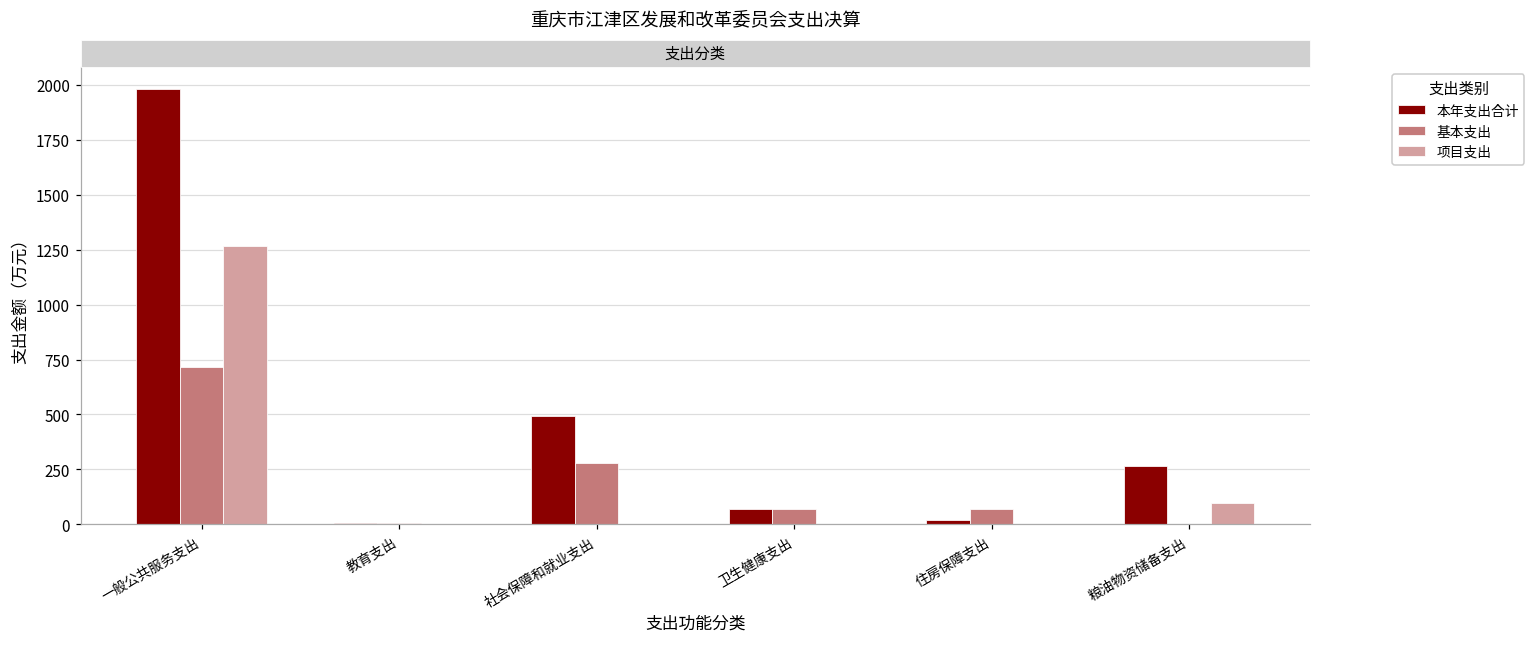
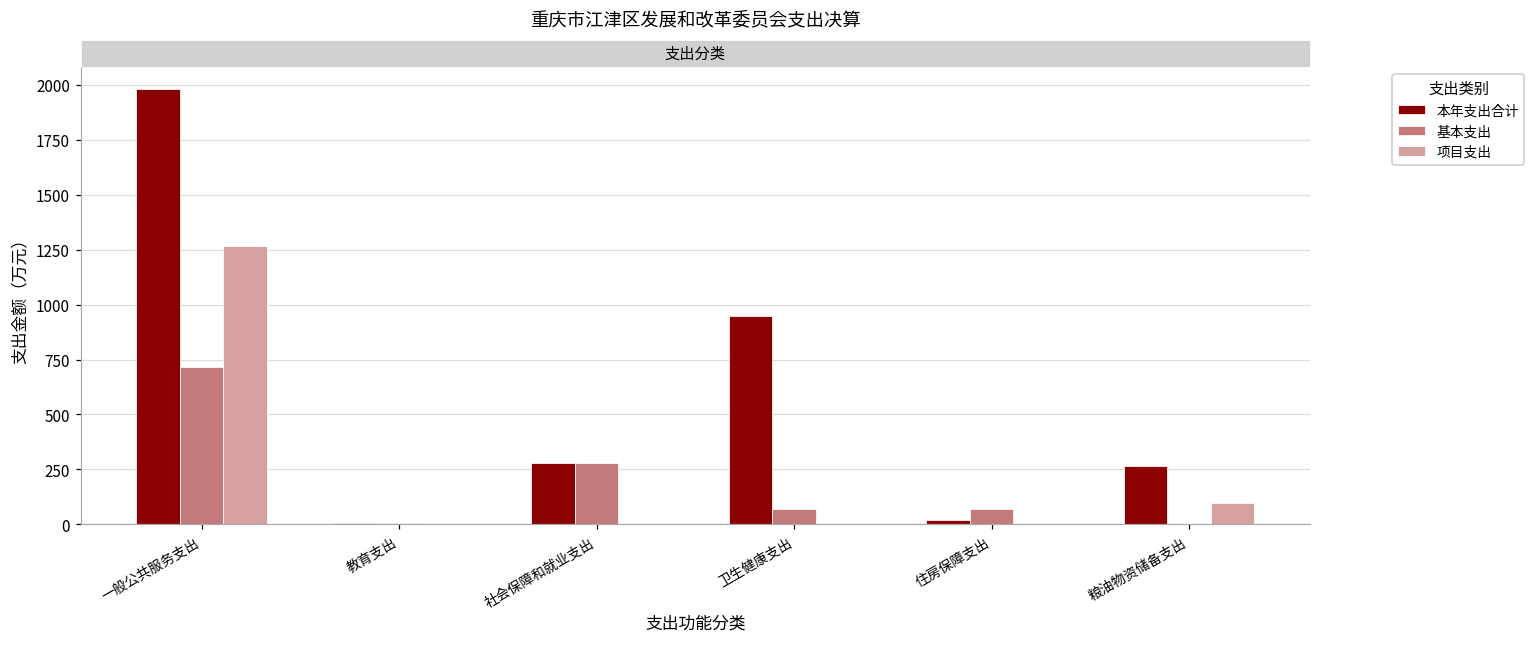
本年支出合计, 社会保障和就业支出: 490 -> 280
本年支出合计, 卫生健康支出: 70 -> 950
